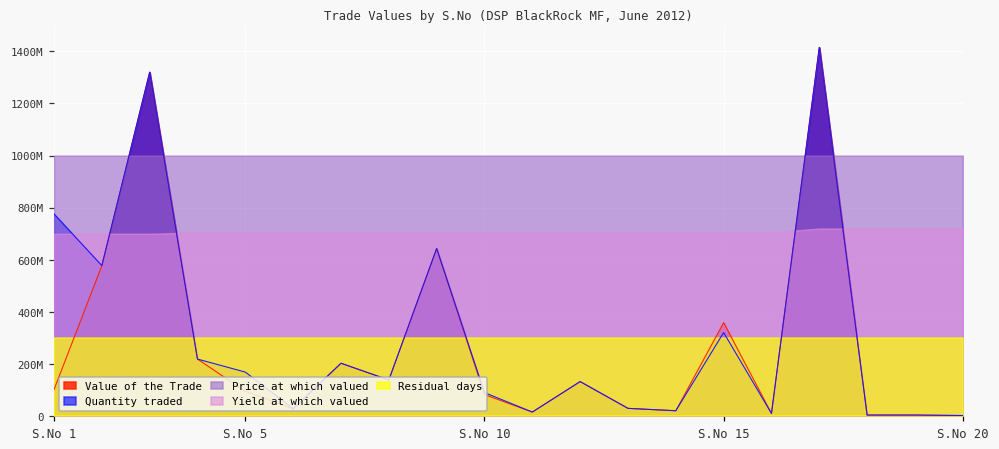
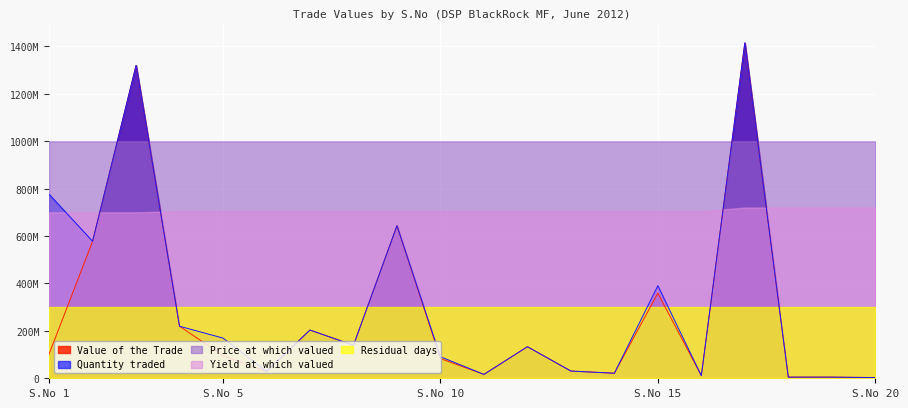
Quantity traded, S.No 15: 320000000 -> 390000000
